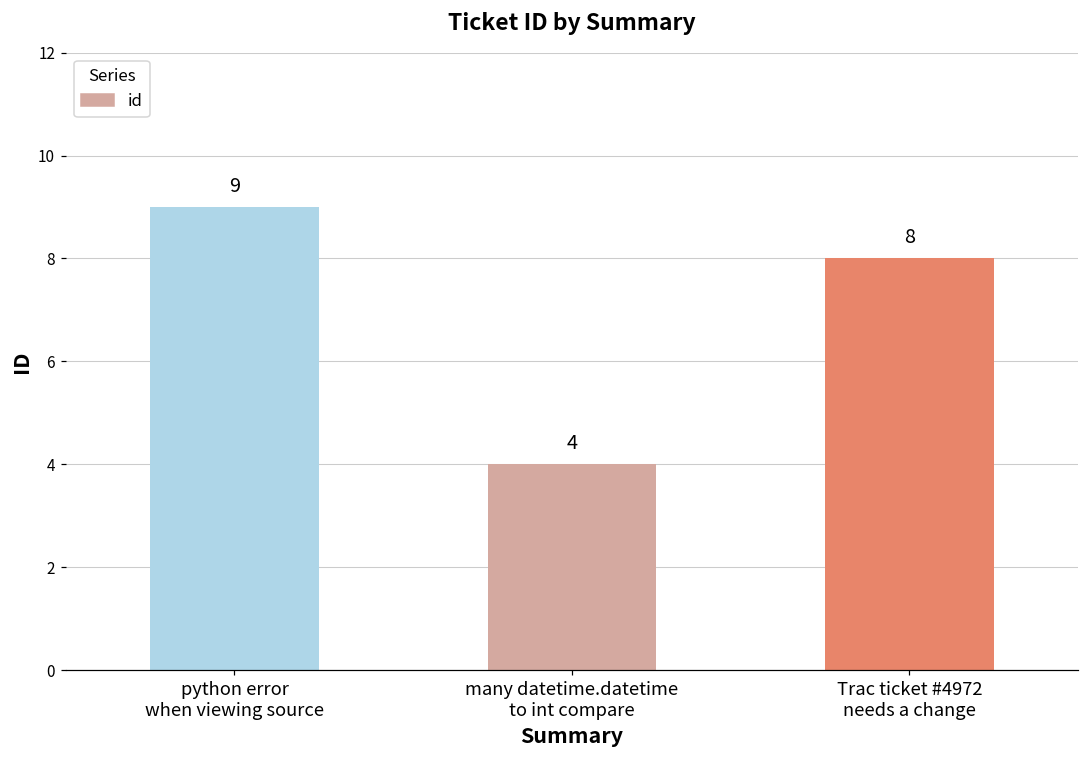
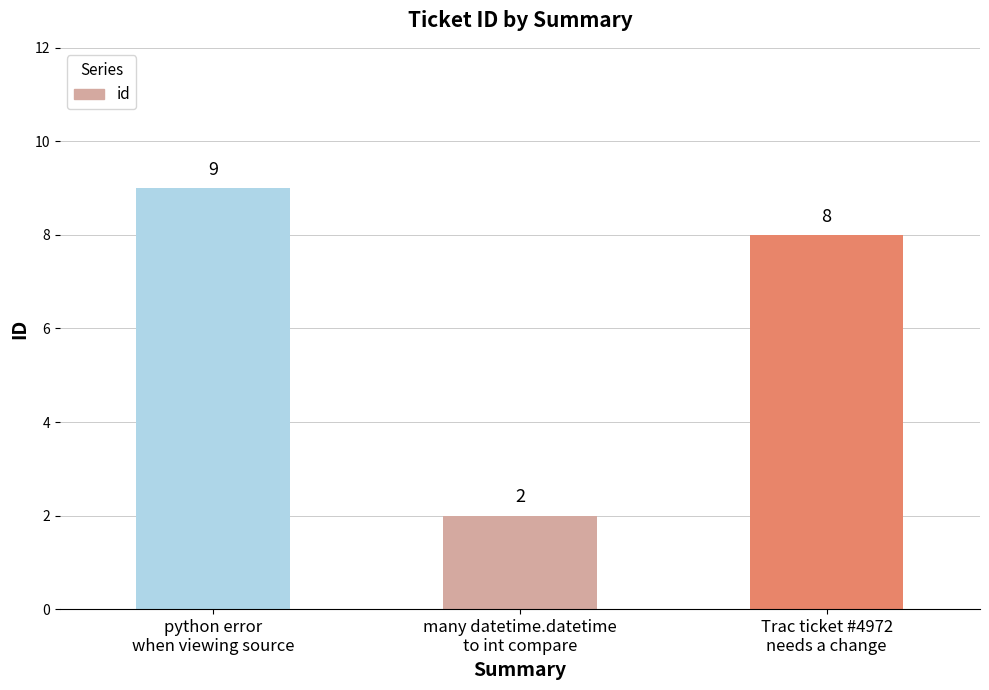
many datetime.datetime to int compare: 4 -> 2
